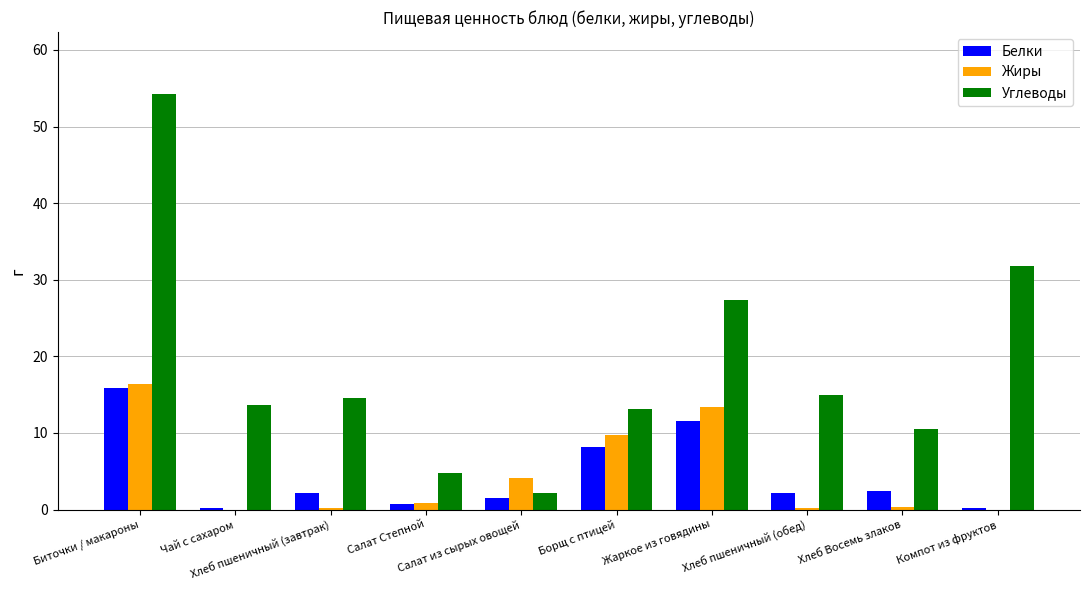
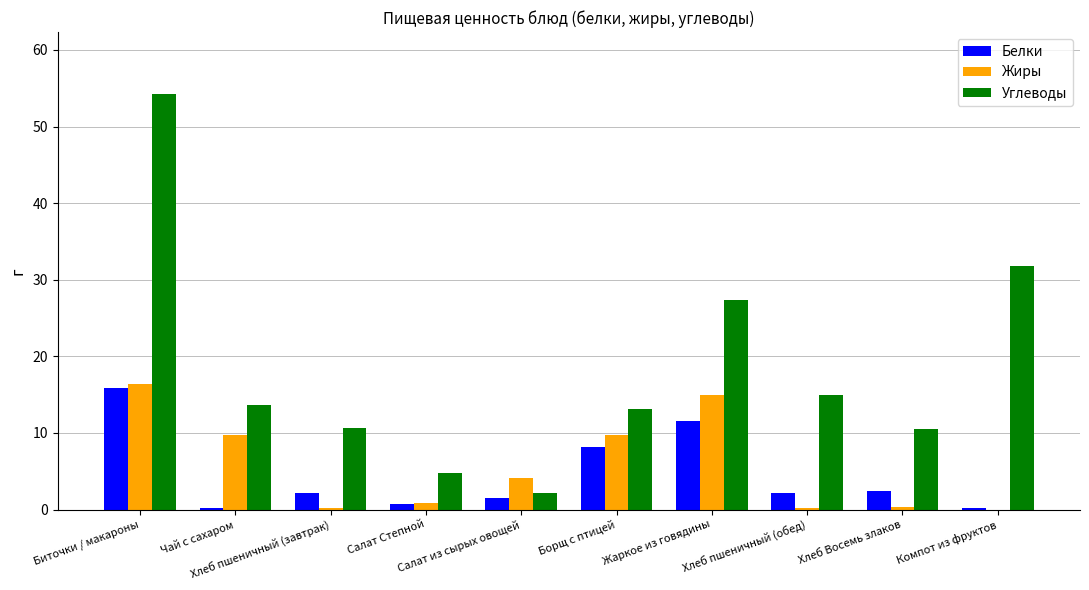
Жиры, Чай с сахаром: 0 -> 10
Углеводы, Хлеб пшеничный (завтрак): 15 -> 11
Жиры, Жаркое из говядины: 13 -> 15
